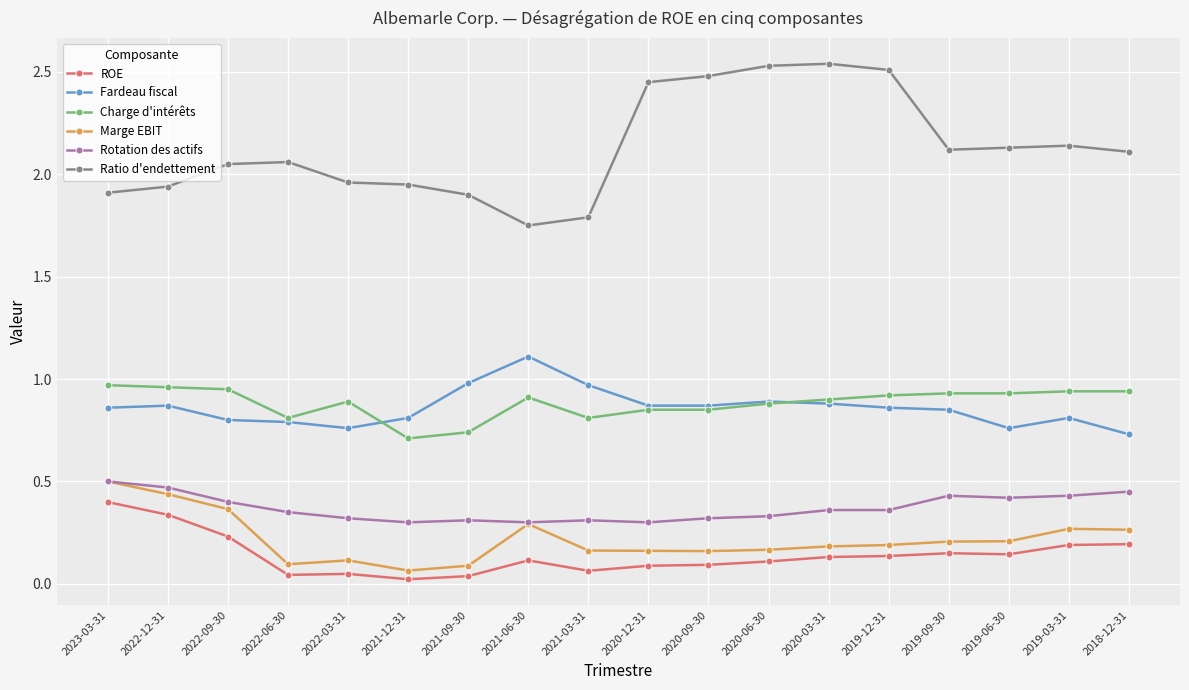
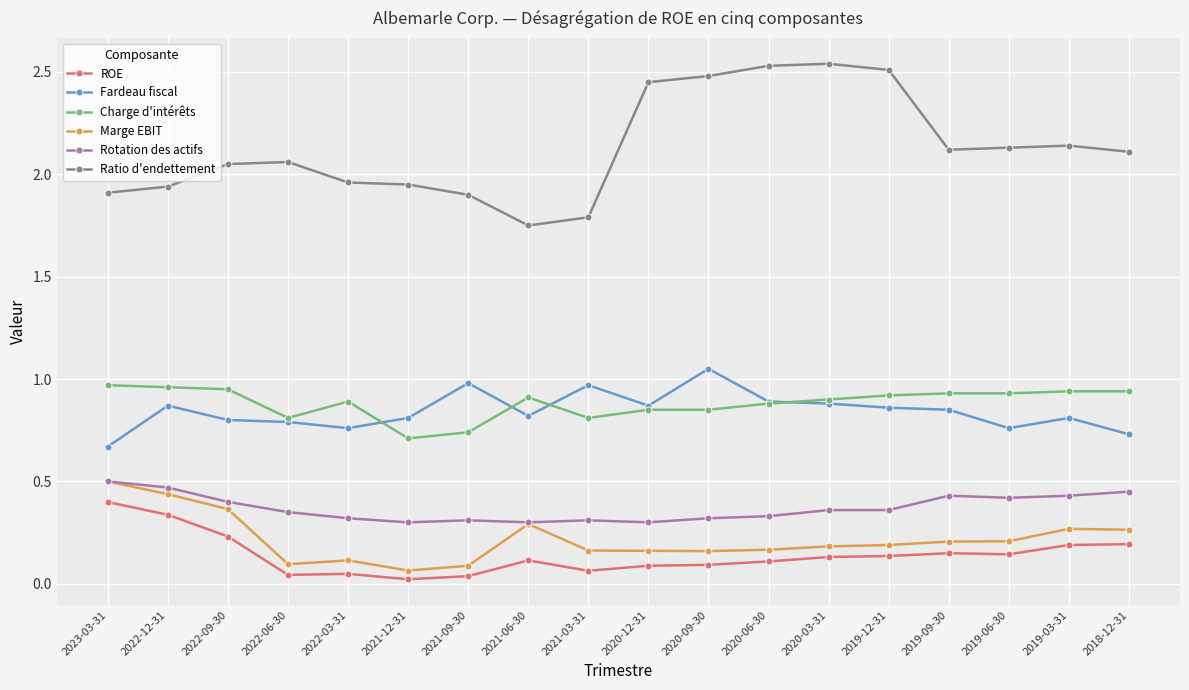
Fardeau fiscal, 2023-03-31: 0.86 -> 0.67
Fardeau fiscal, 2021-06-30: 1.11 -> 0.82
Fardeau fiscal, 2020-09-30: 0.87 -> 1.05
